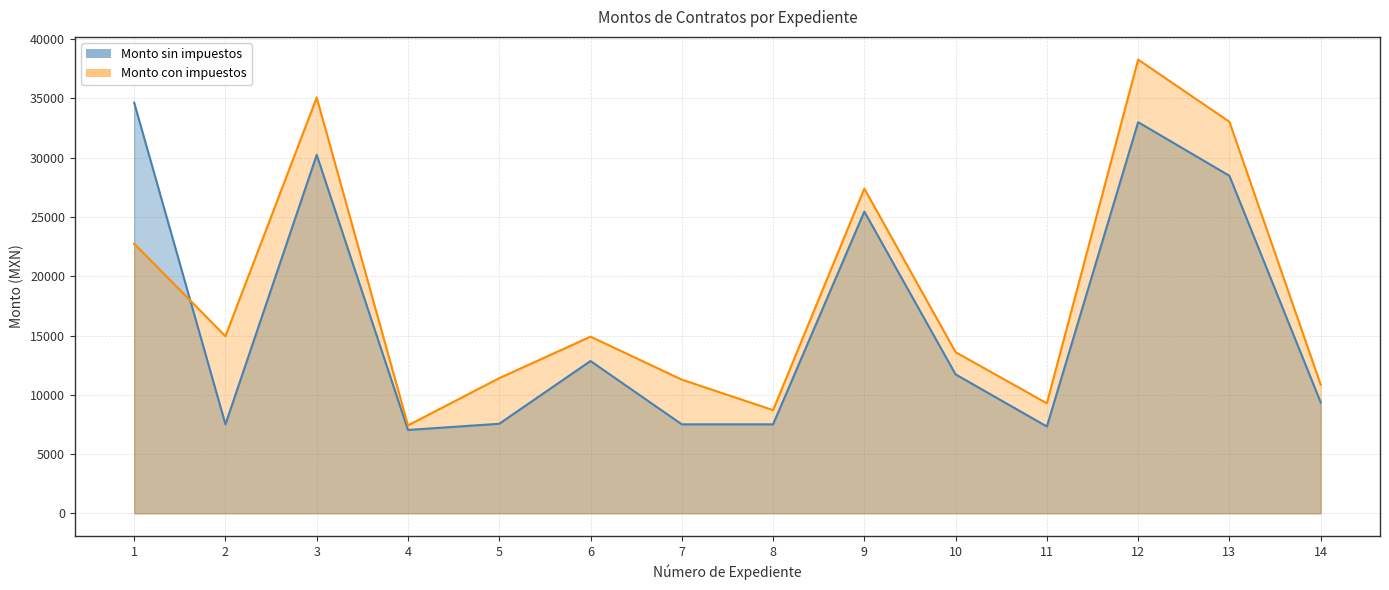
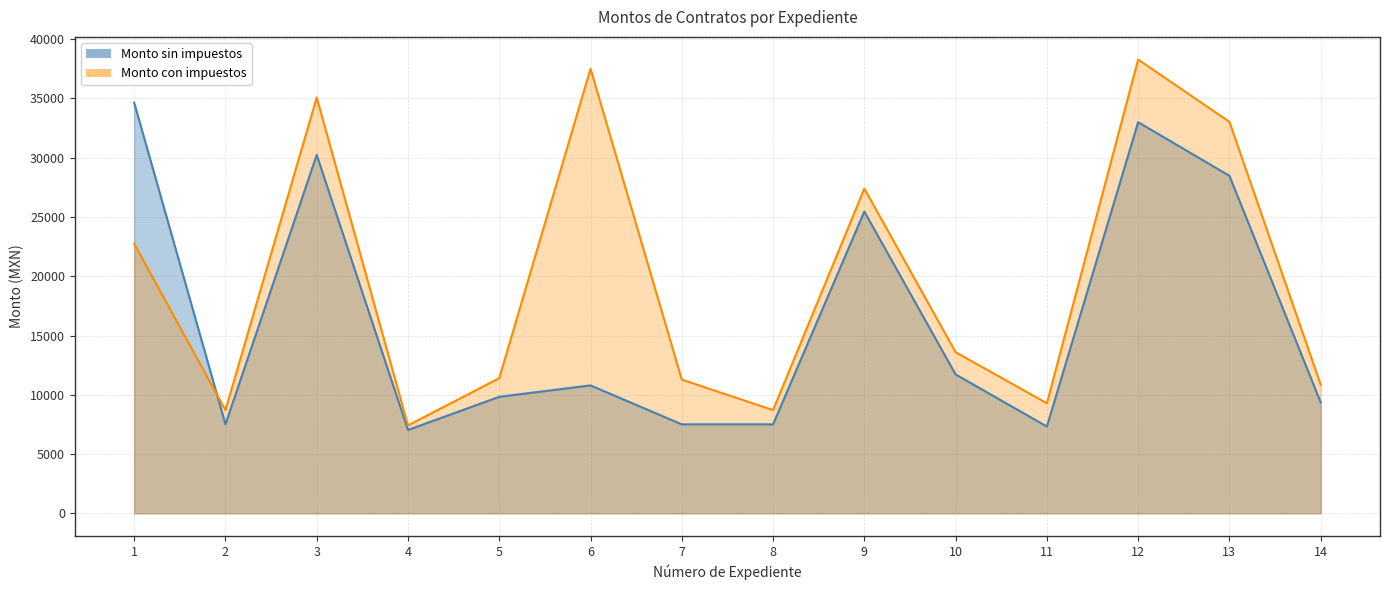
Monto con impuestos, 2: 14900 -> 8700
Monto sin impuestos, 5: 7600 -> 9800
Monto sin impuestos, 6: 12800 -> 10800
Monto con impuestos, 6: 14900 -> 37500
